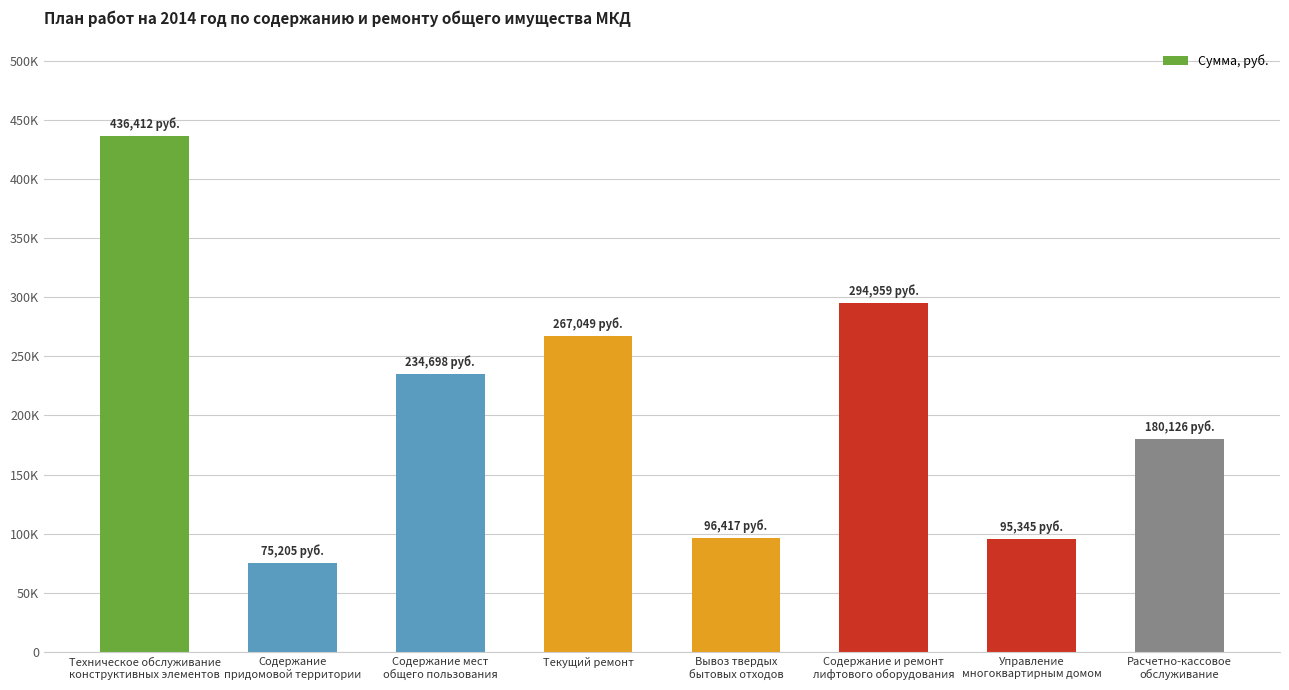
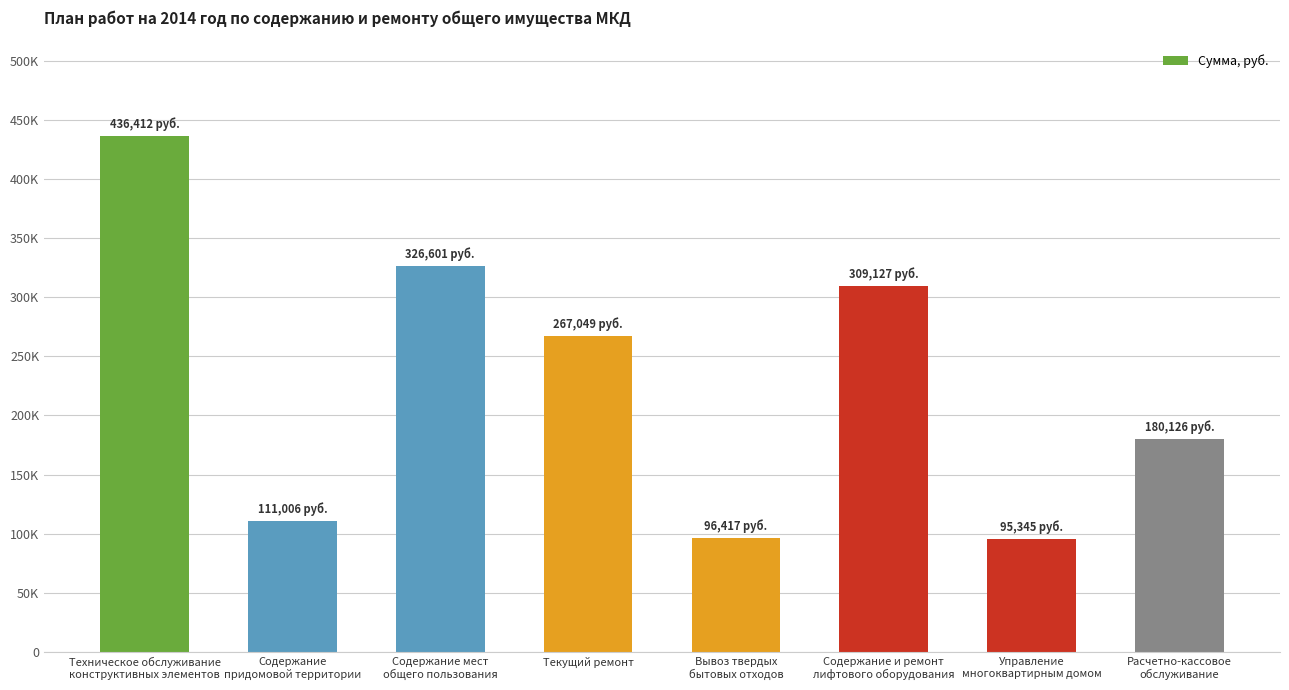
Содержание придомовой территории: 75,205 -> 111,006
Содержание мест общего пользования: 234,698 -> 326,601
Содержание и ремонт лифтового оборудования: 294,959 -> 309,127
